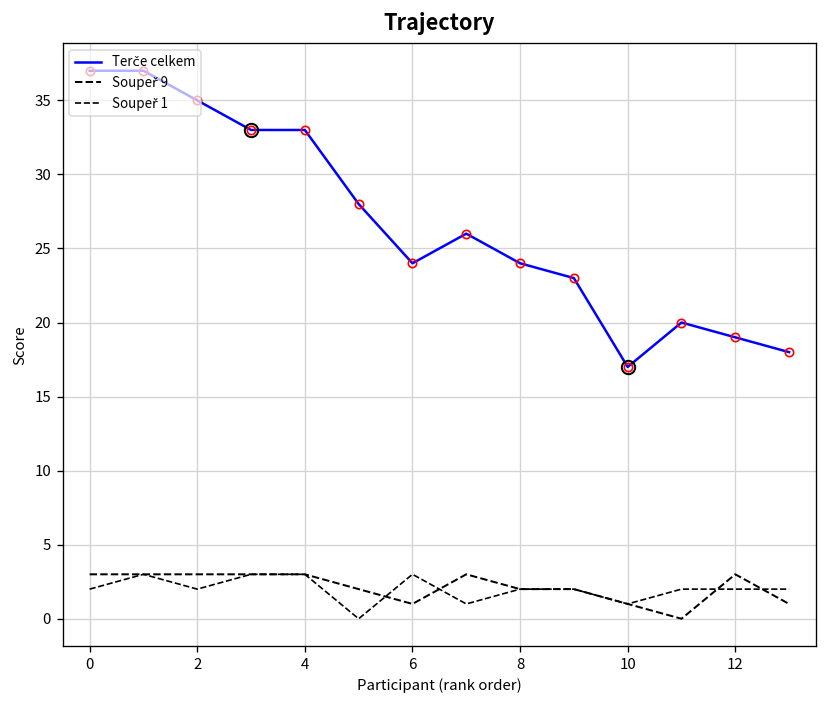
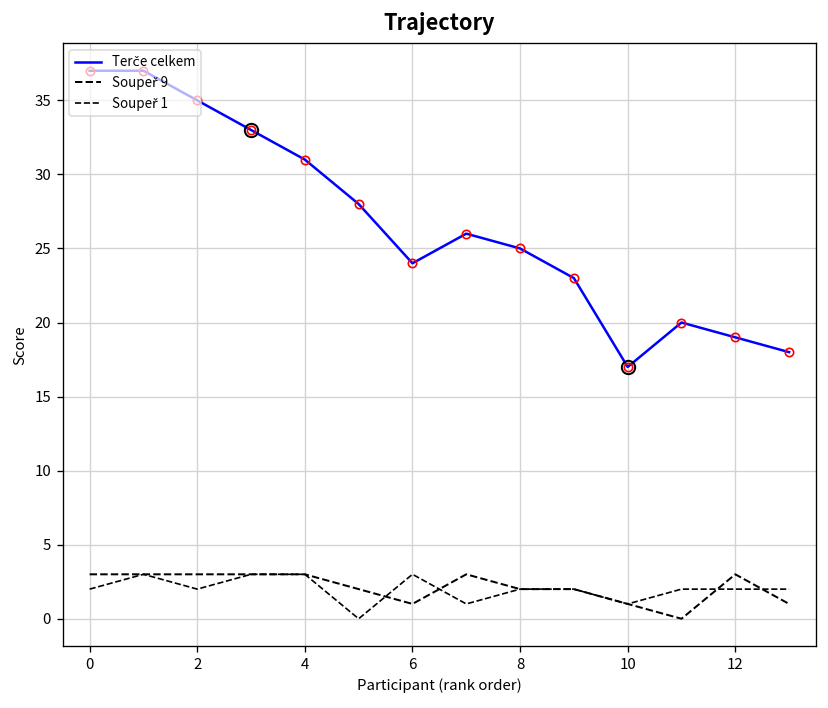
Terče celkem, 4: 33 -> 31
Terče celkem, 8: 24 -> 25
